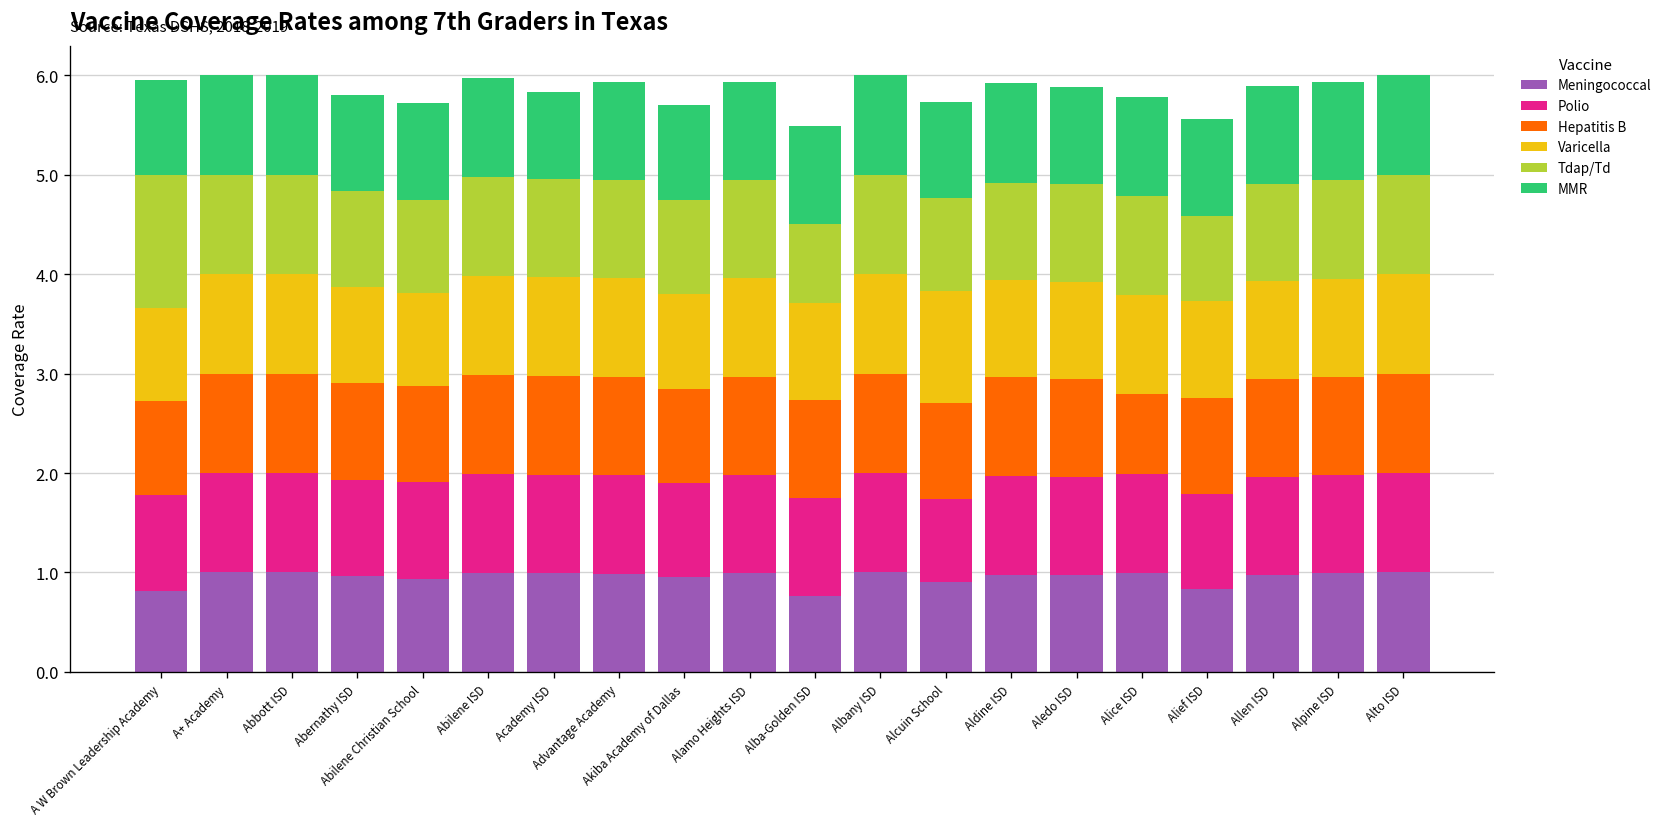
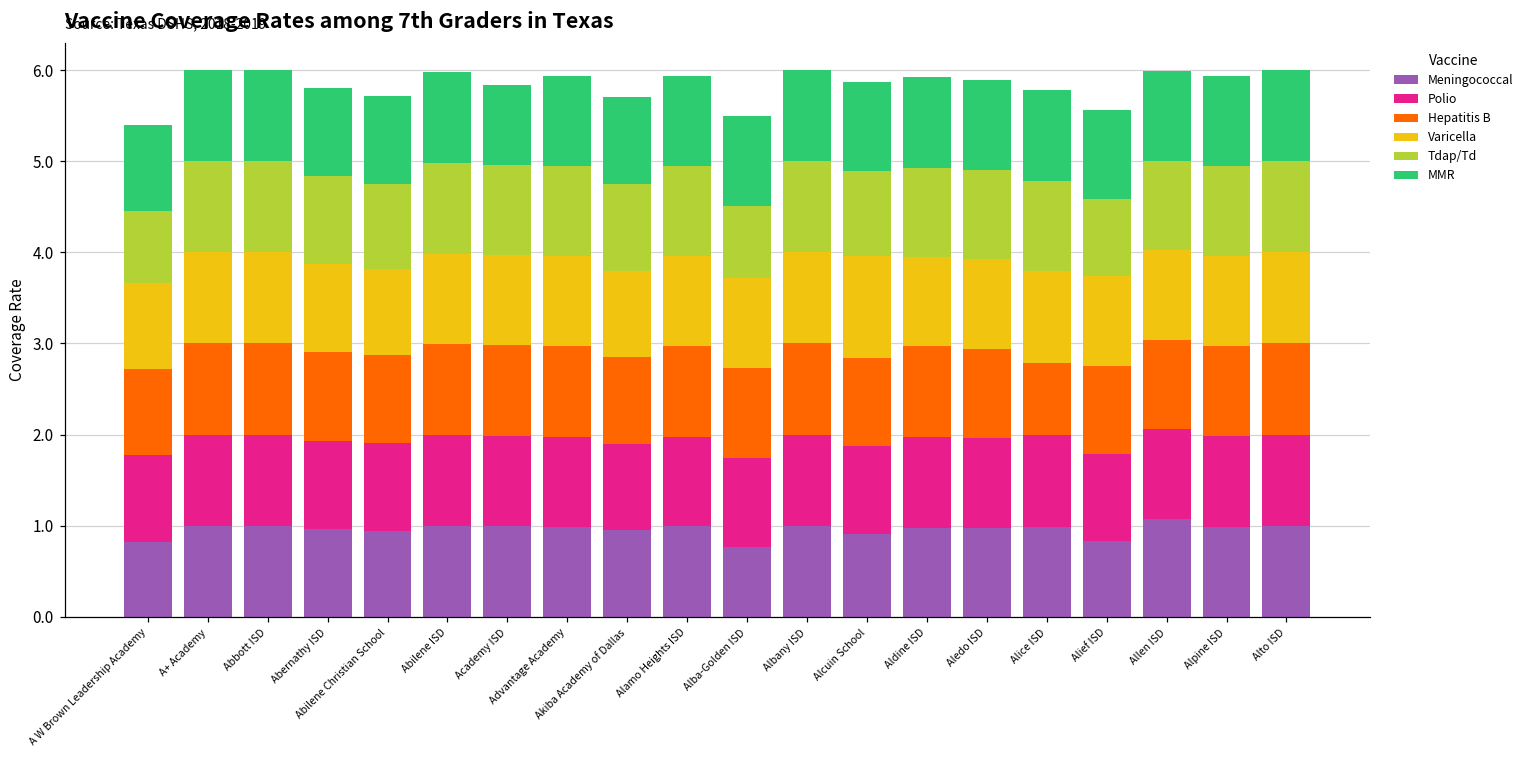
Tdap/Td, A W Brown Leadership Academy: 1.3 -> 0.8
Polio, Alcuin School: 0.8 -> 1.0
Meningococcal, Allen ISD: 1.0 -> 1.1
